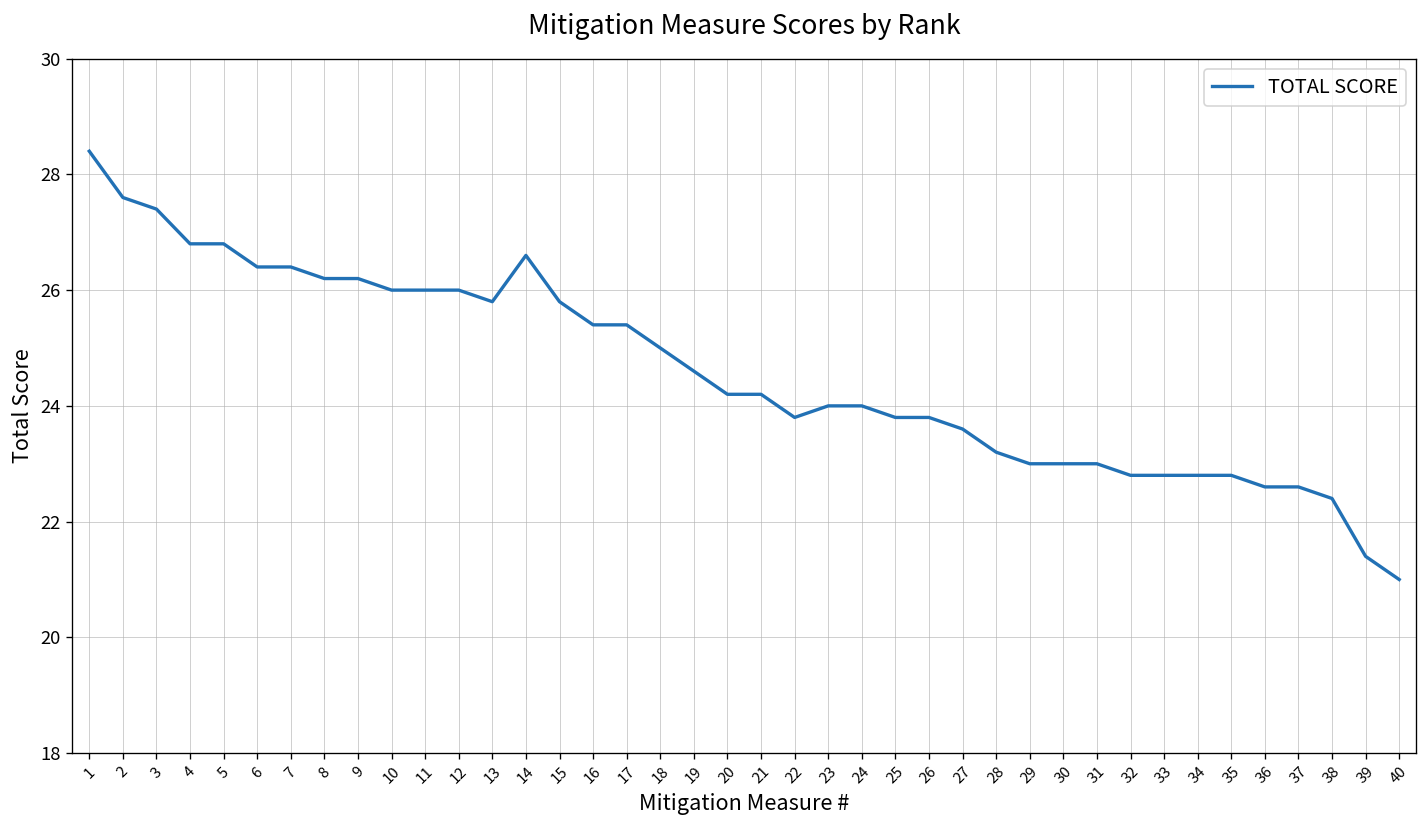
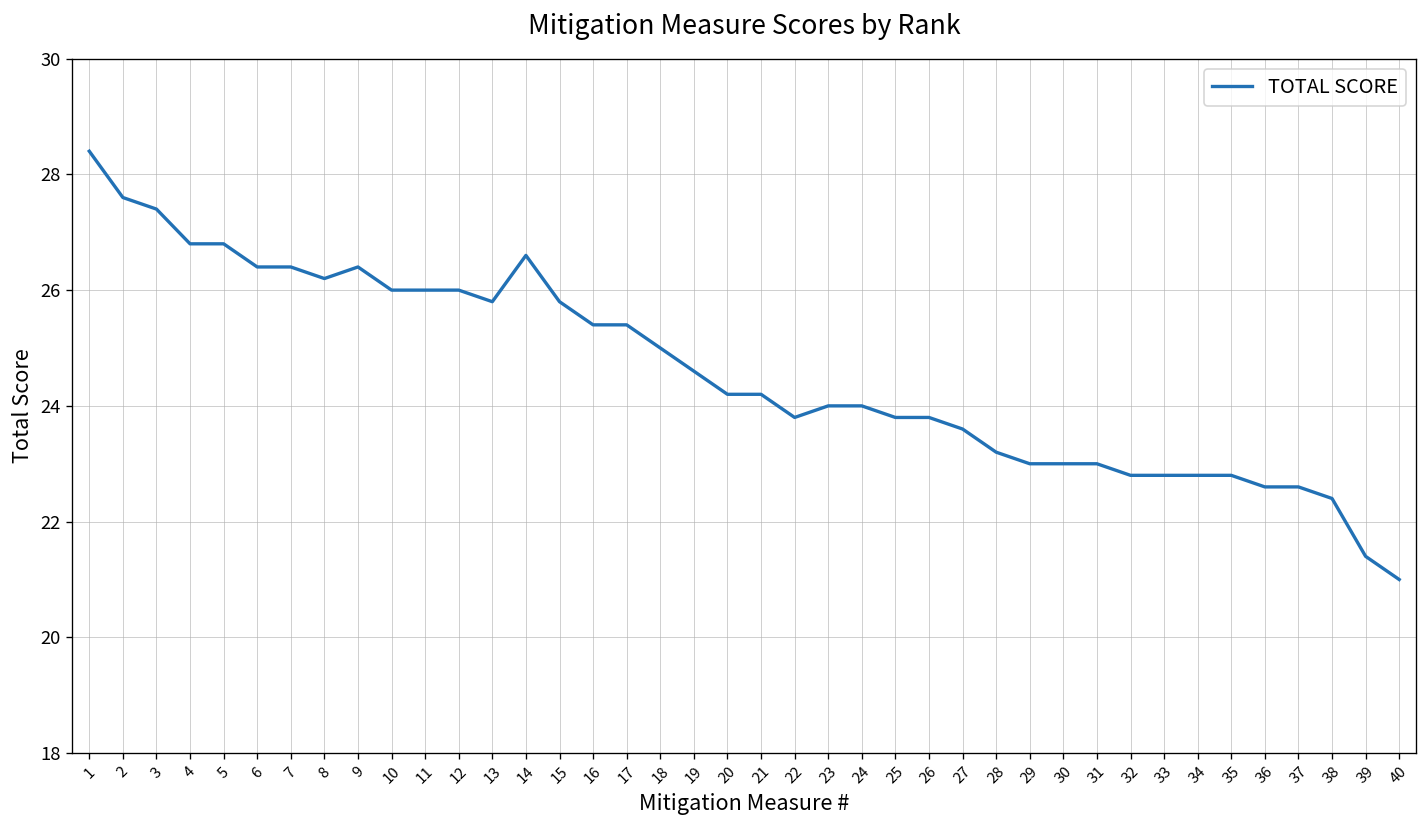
9: 26.2 -> 26.4
